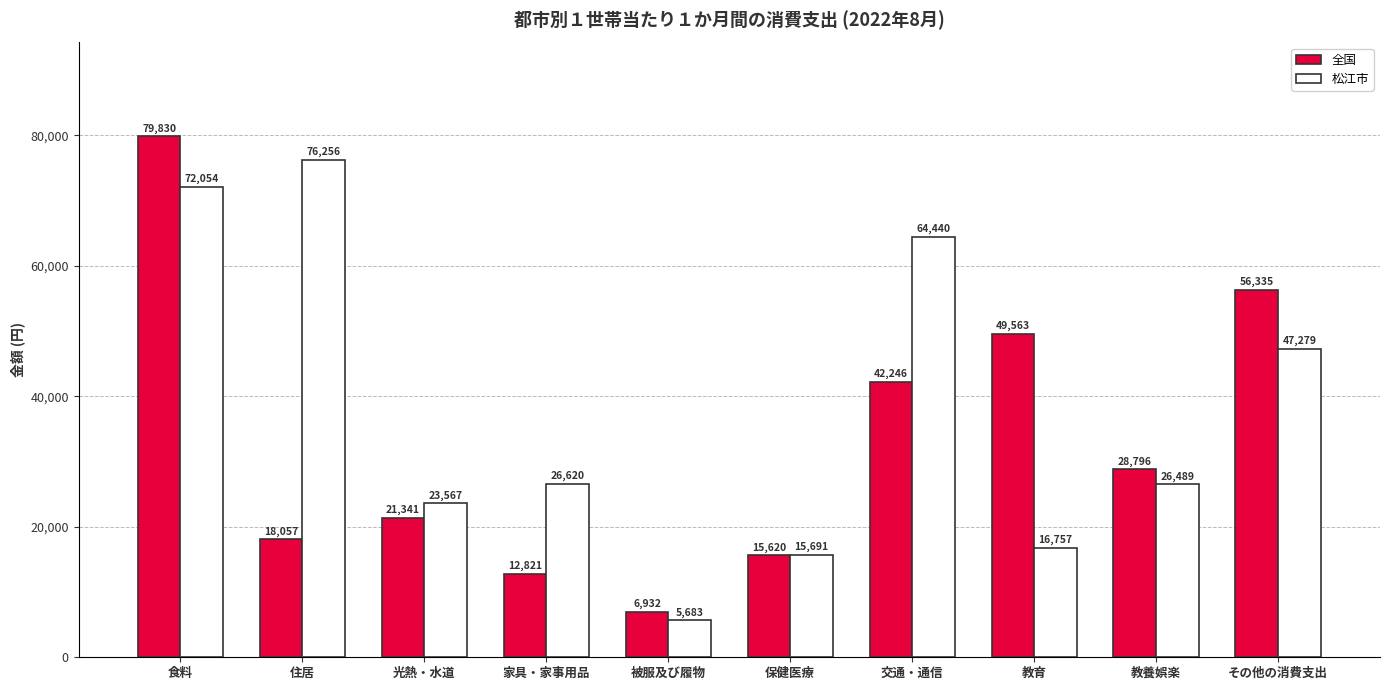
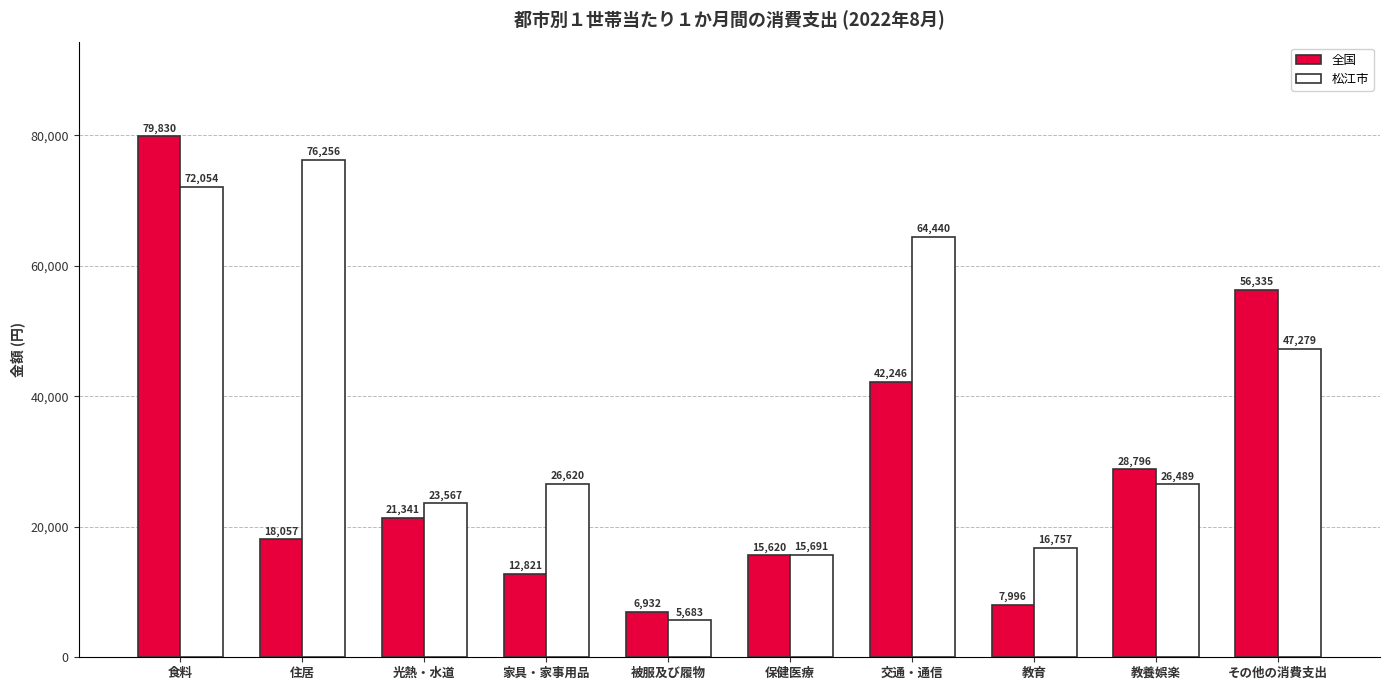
全国, 教育: 49,563 -> 7,996
